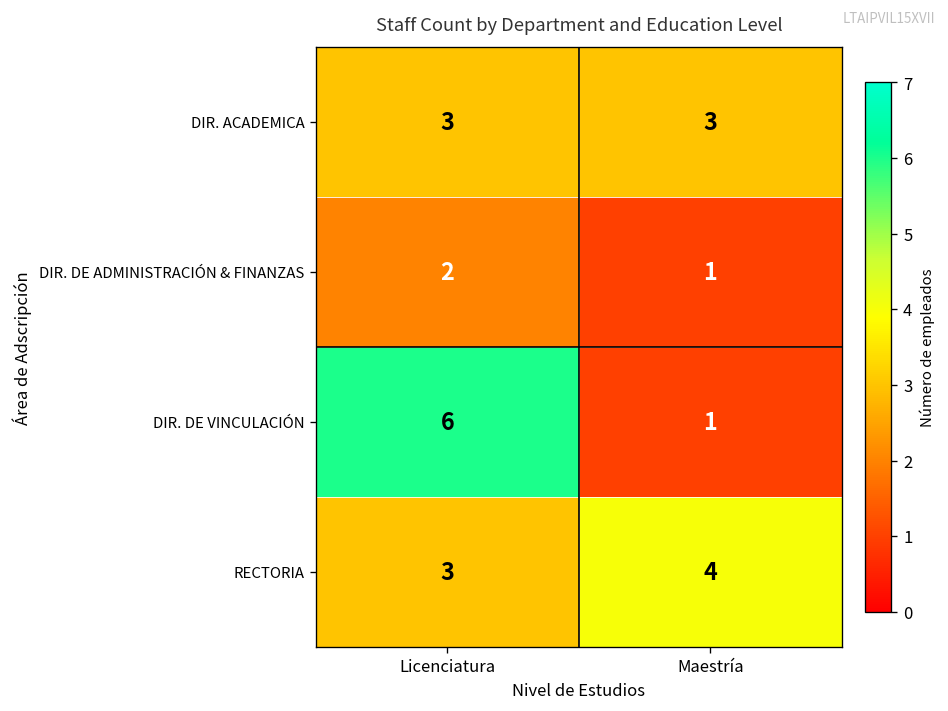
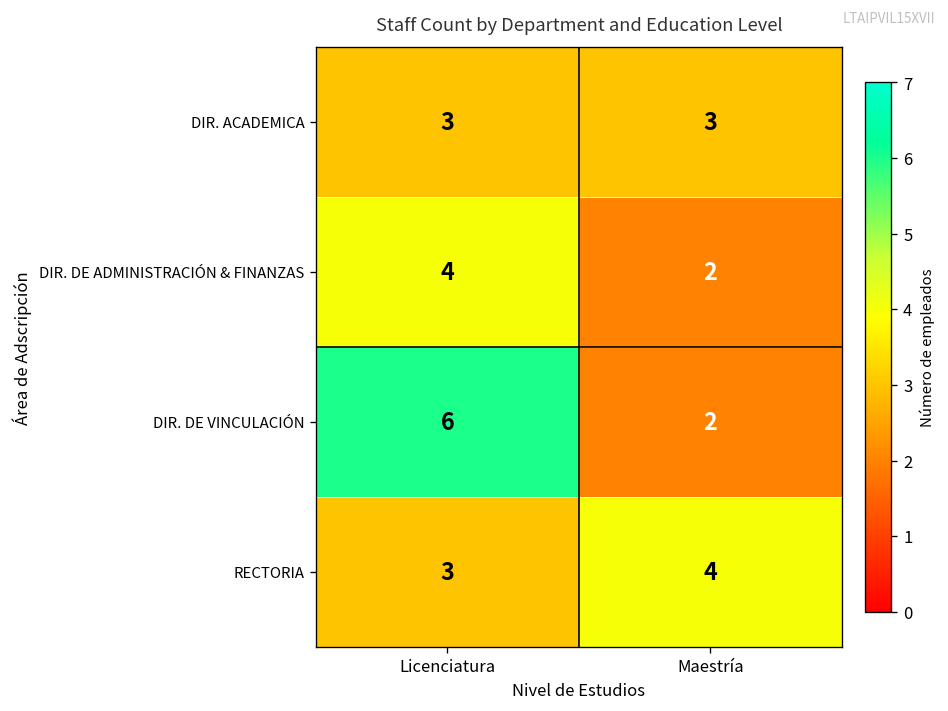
DIR. DE ADMINISTRACIÓN & FINANZAS, Licenciatura: 2 -> 4
DIR. DE ADMINISTRACIÓN & FINANZAS, Maestría: 1 -> 2
DIR. DE VINCULACIÓN, Maestría: 1 -> 2
